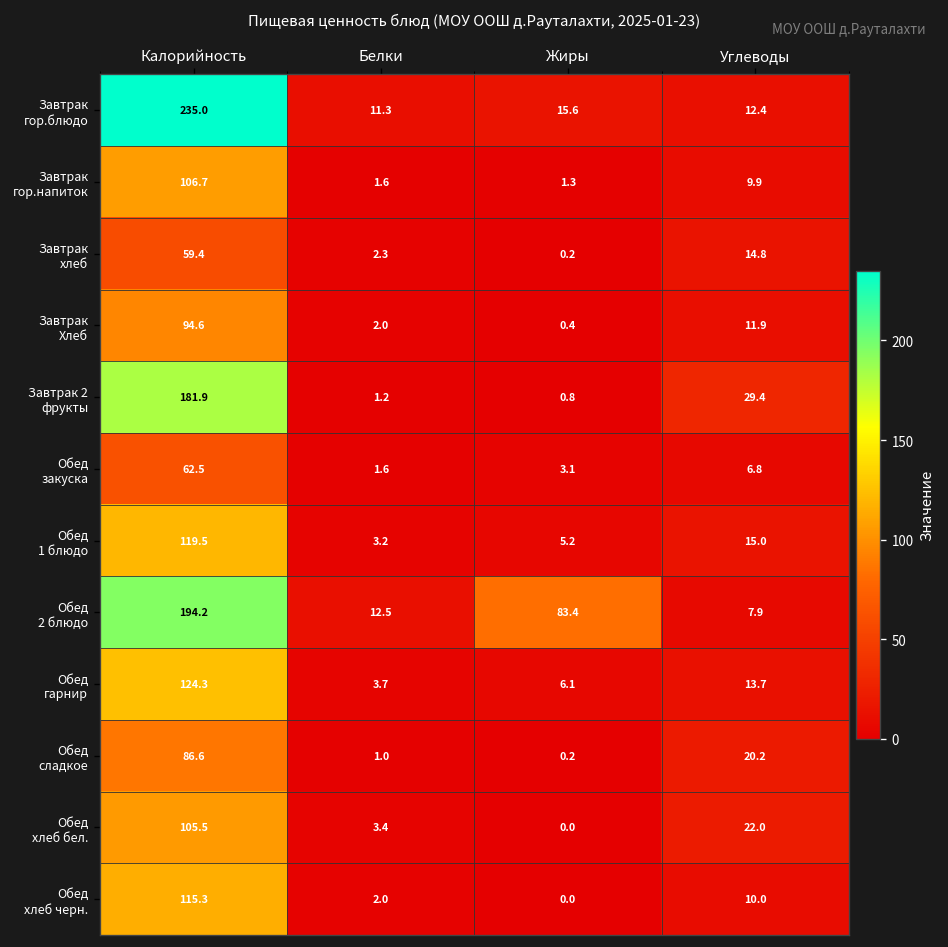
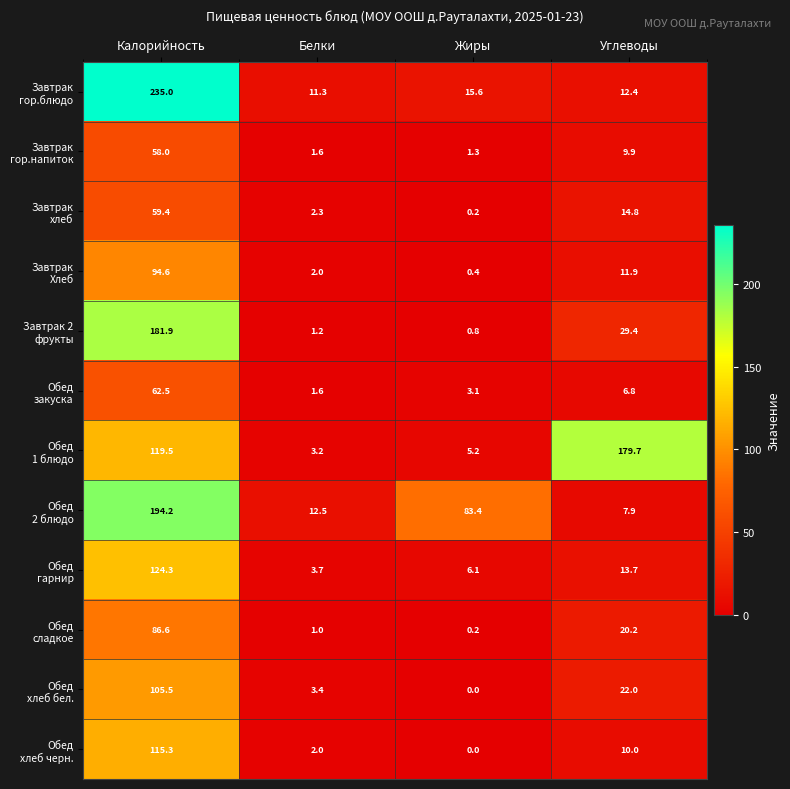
Завтрак гор.напиток, Калорийность: 106.7 -> 58.0
Обед 1 блюдо, Углеводы: 15.0 -> 179.7
